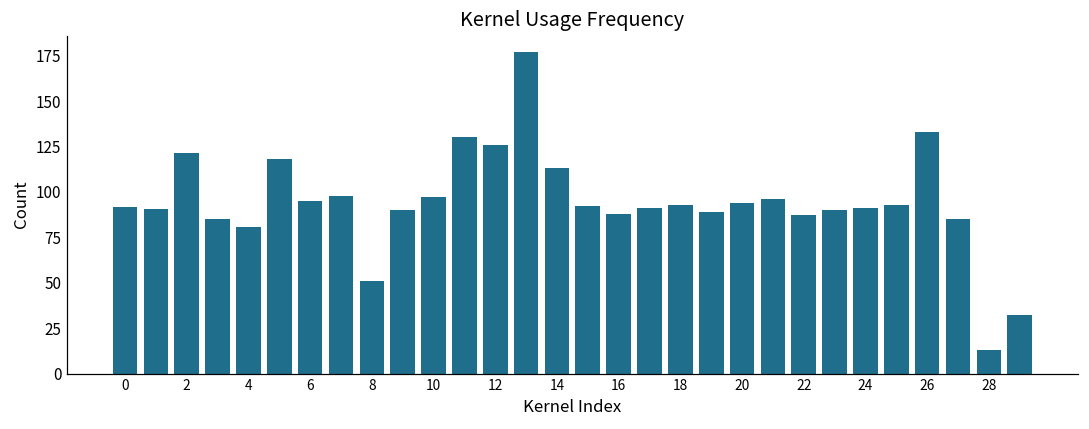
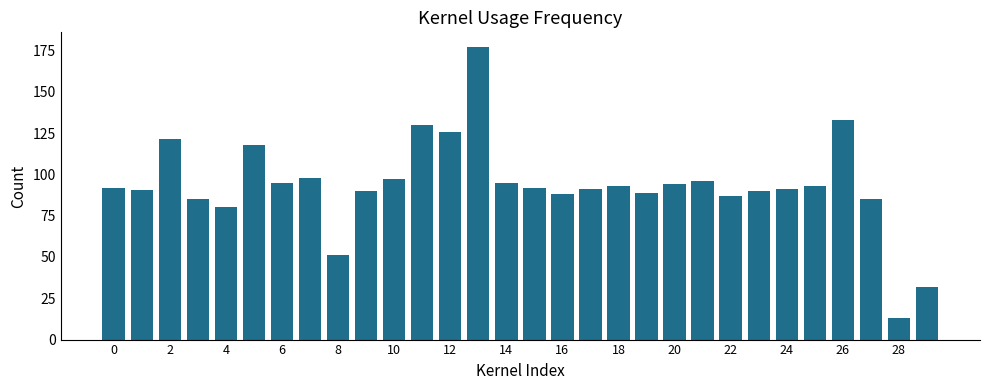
14: 113 -> 95
